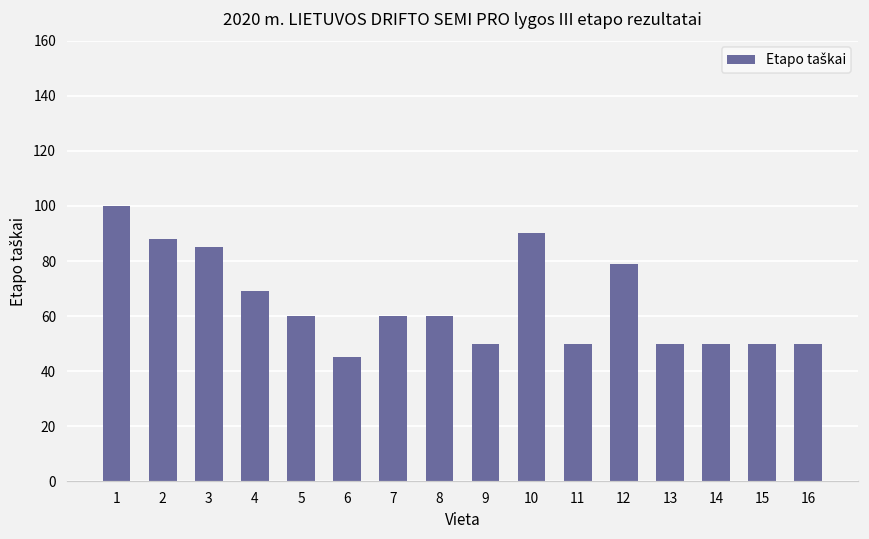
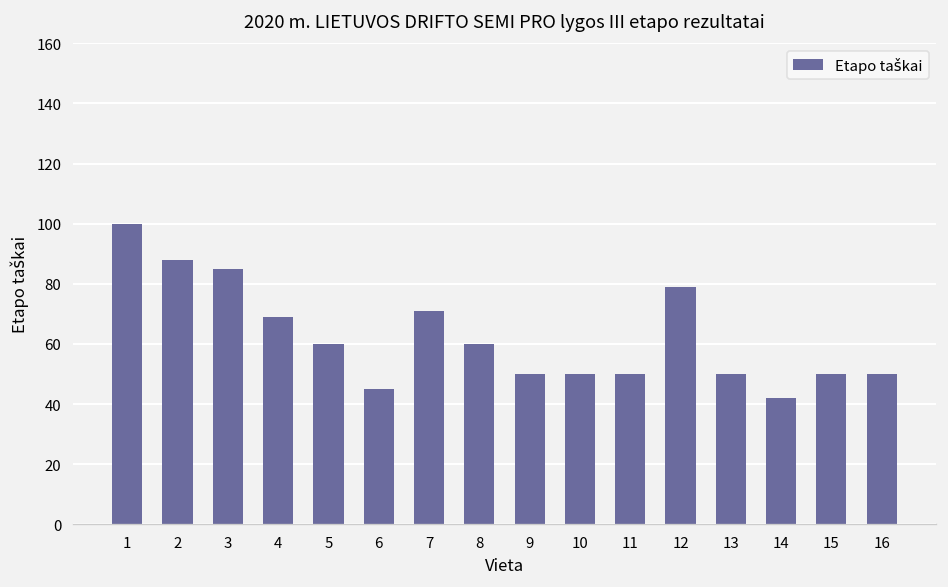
7: 60 -> 71
10: 90 -> 50
14: 50 -> 42
